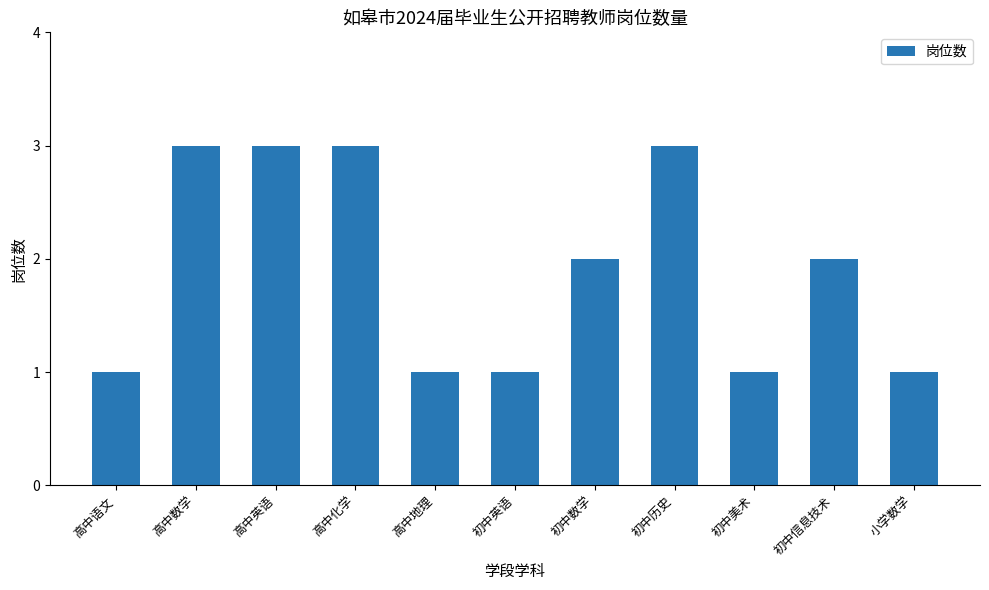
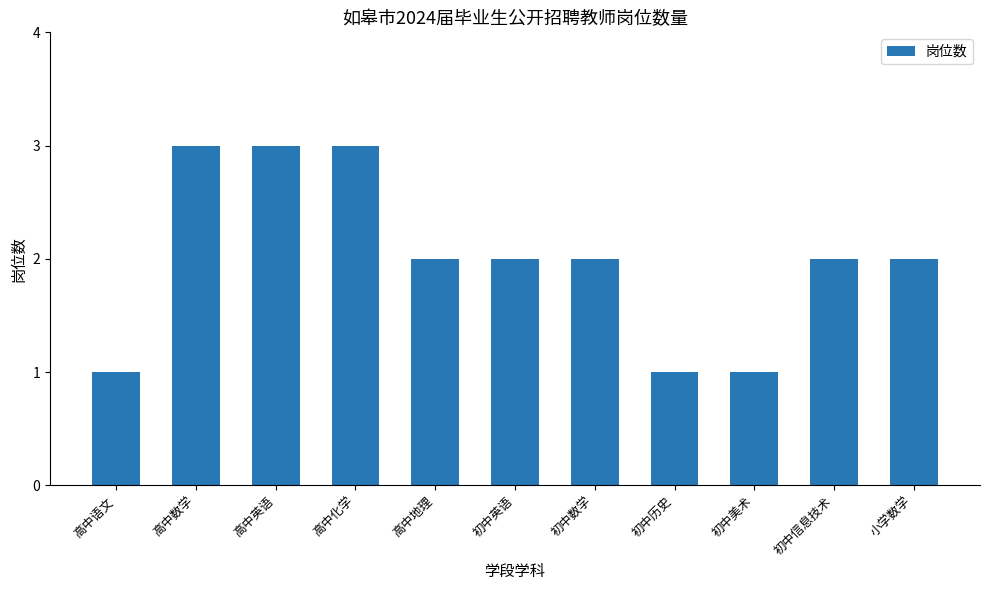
高中地理: 1 -> 2
初中英语: 1 -> 2
初中历史: 3 -> 1
小学数学: 1 -> 2
